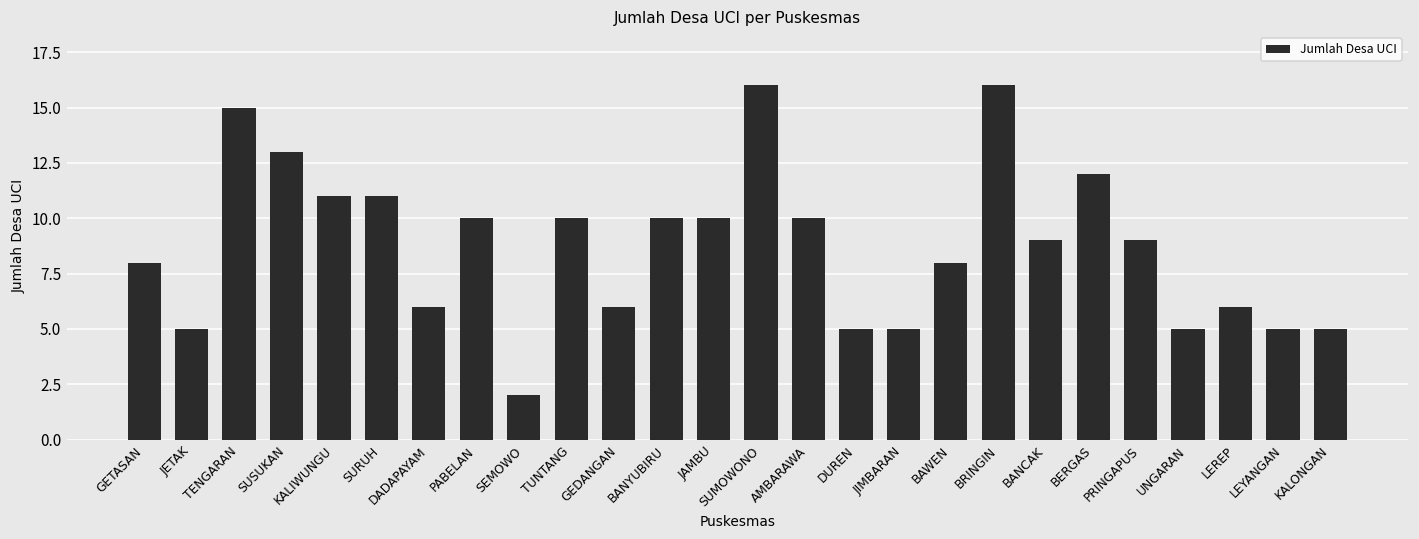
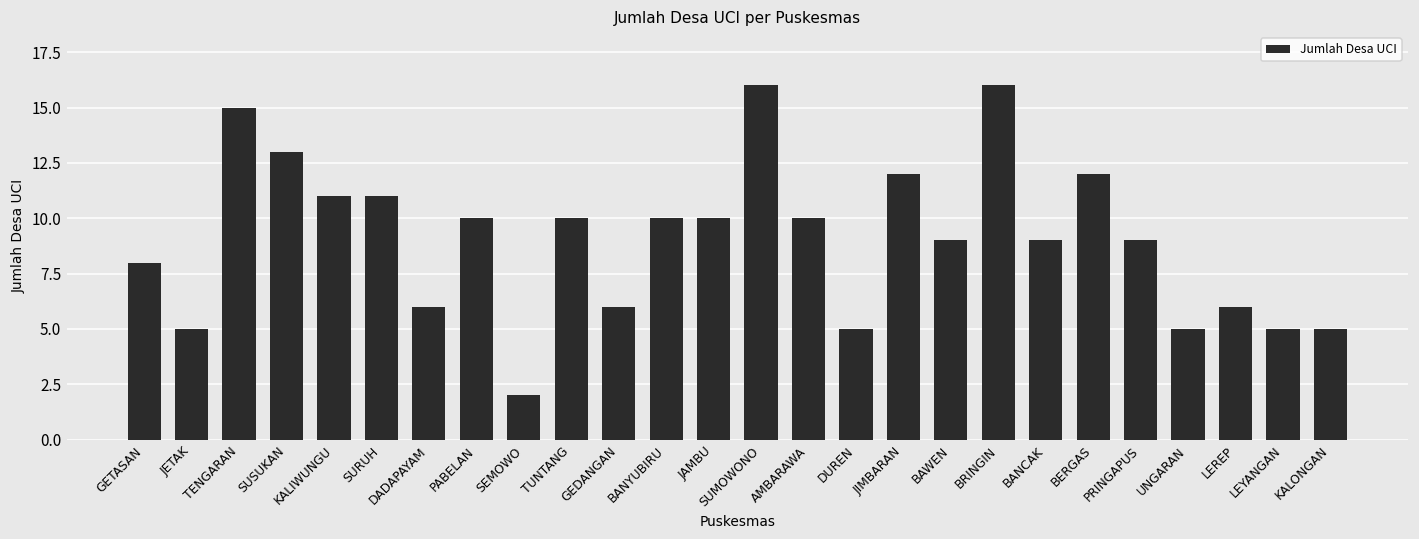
JIMBARAN: 5 -> 12
BAWEN: 8 -> 9
